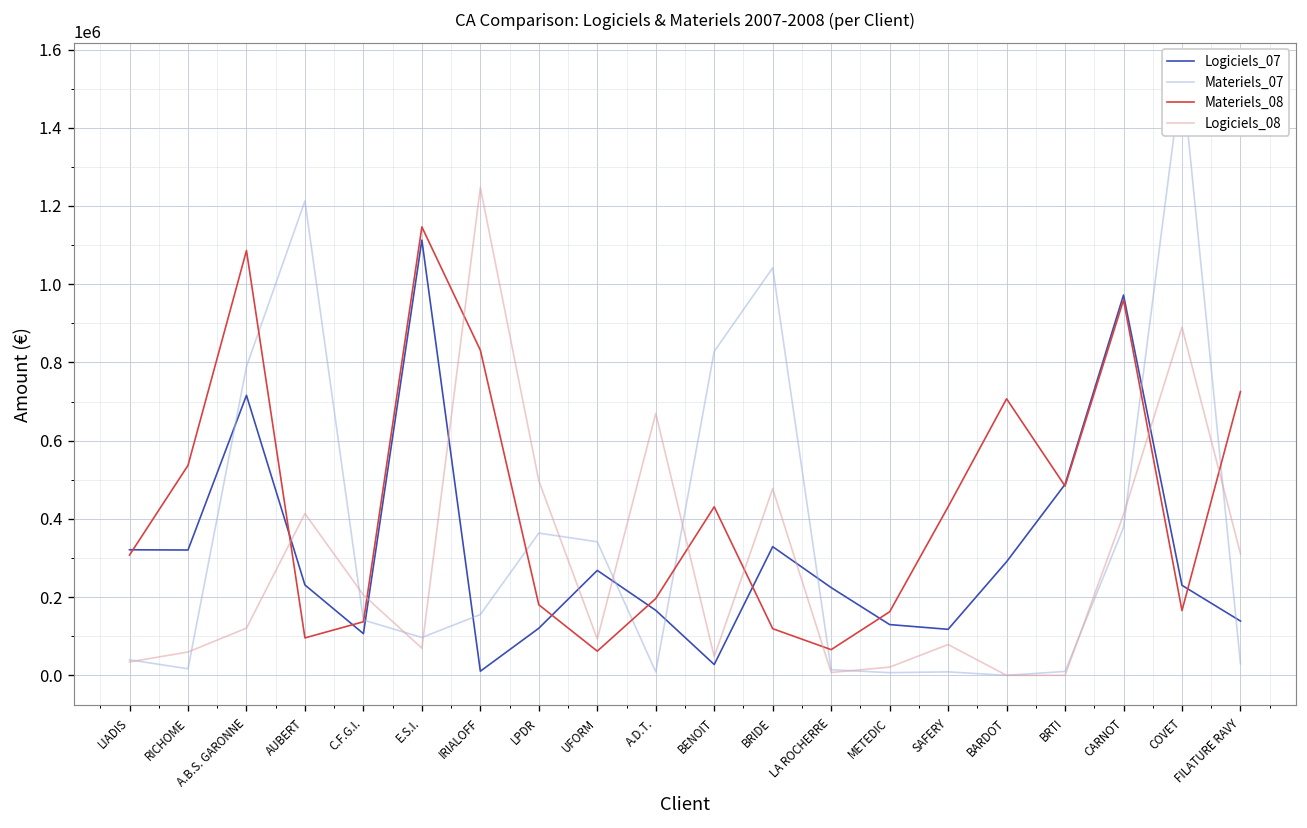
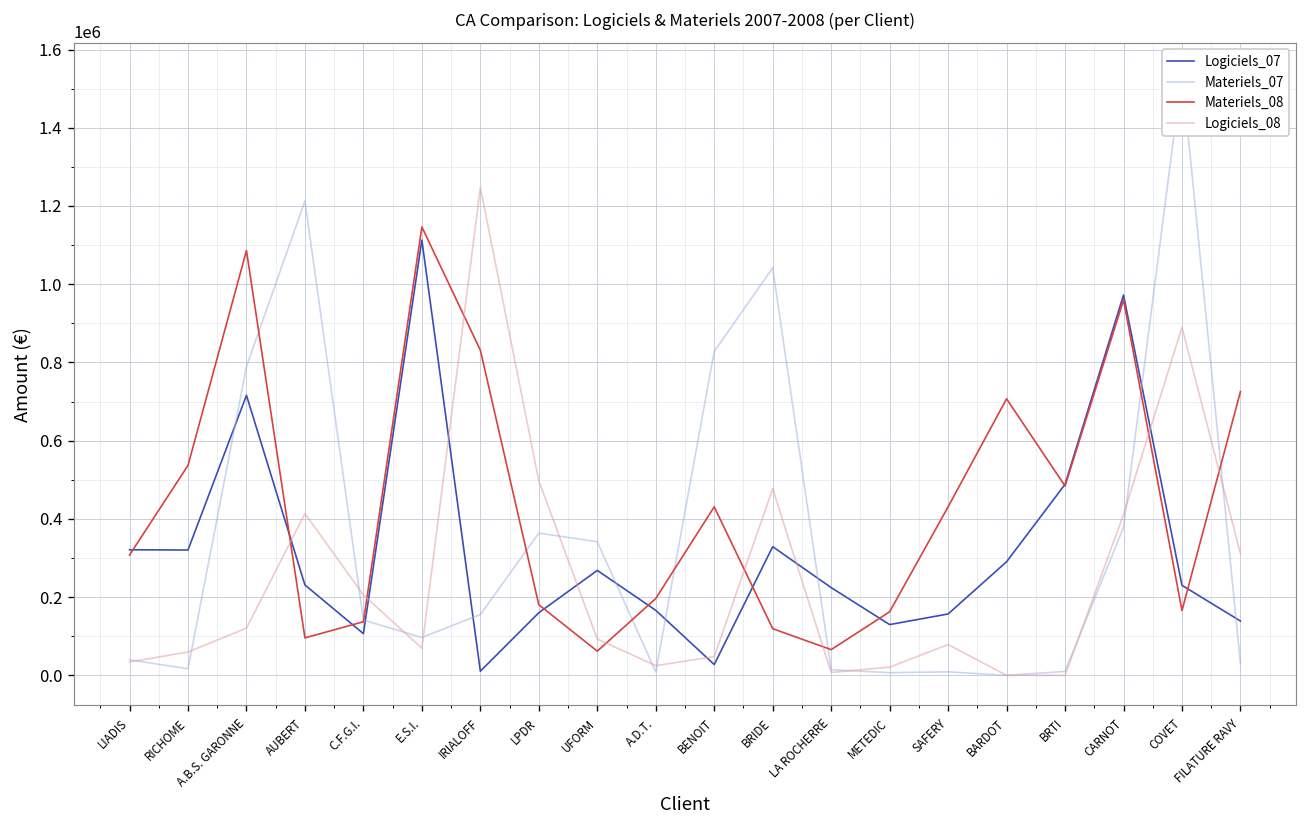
Logiciels_07, LPDR: 120000 -> 160000
Logiciels_08, A.D.T.: 670000 -> 20000
Logiciels_07, SAFERY: 120000 -> 160000
